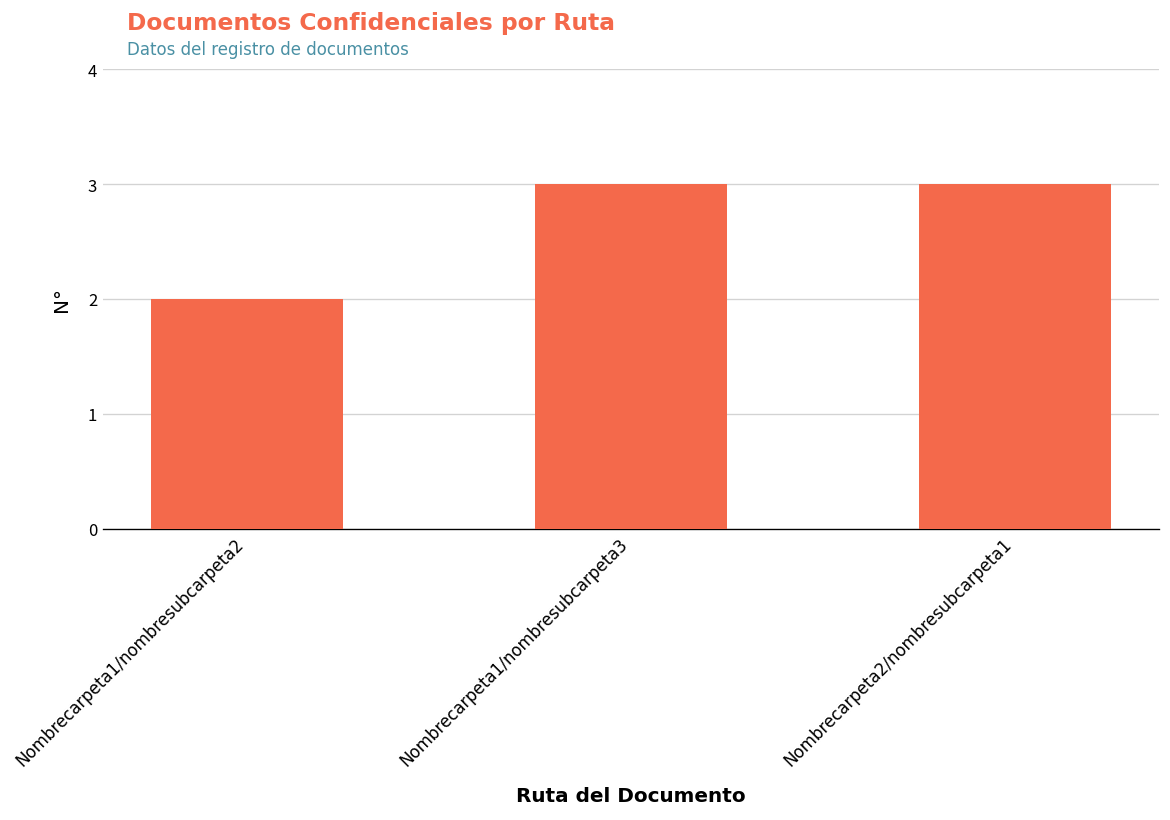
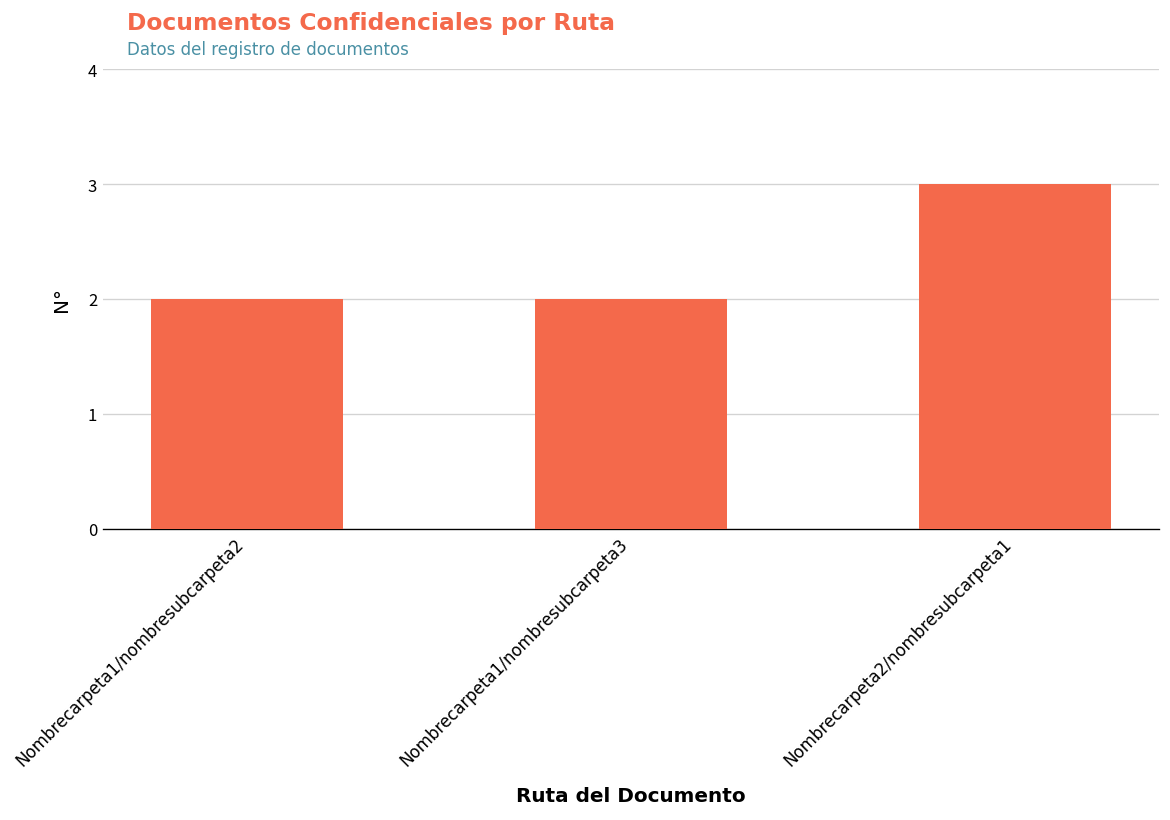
Nombrecarpeta1/nombresubcarpeta3: 3 -> 2
